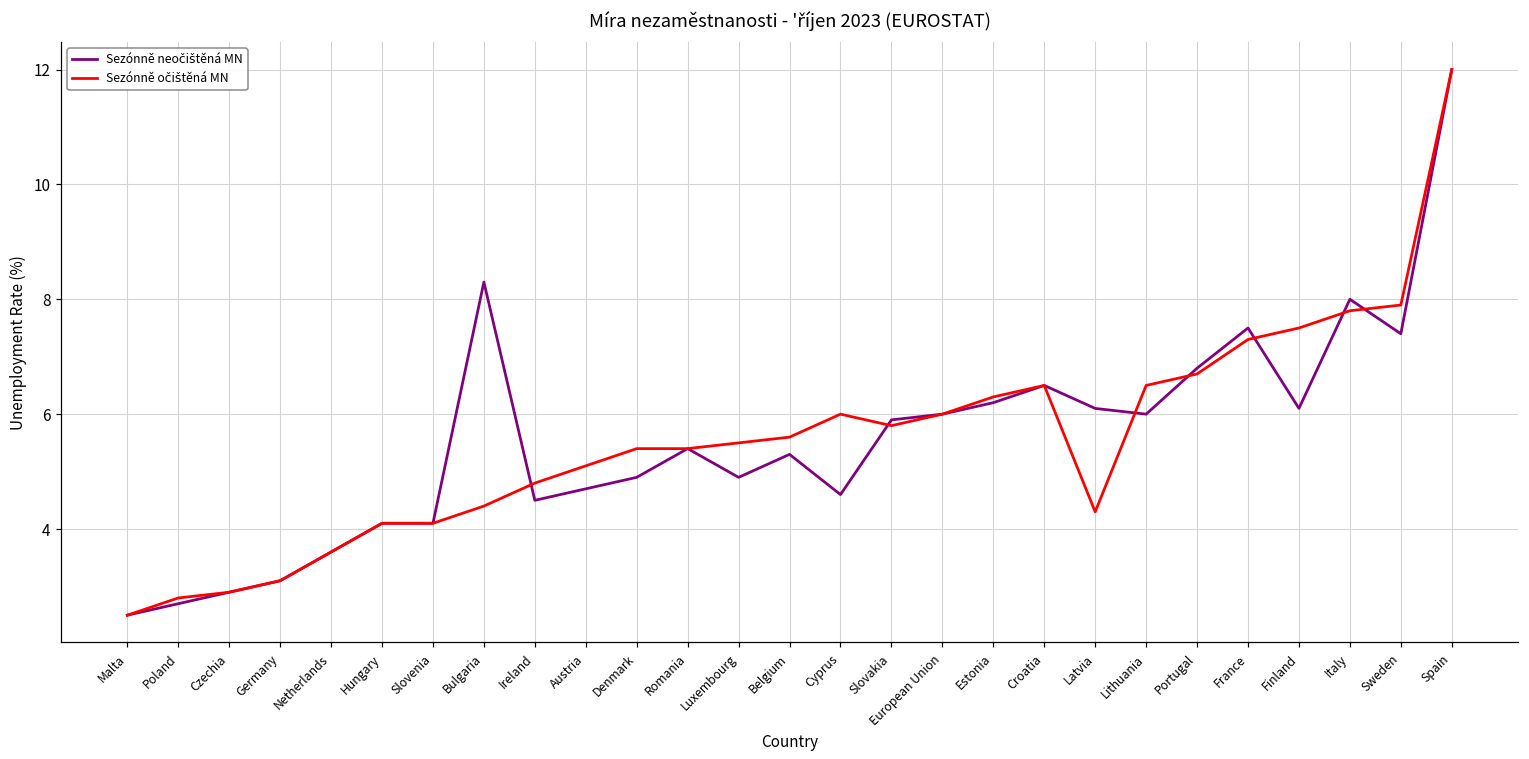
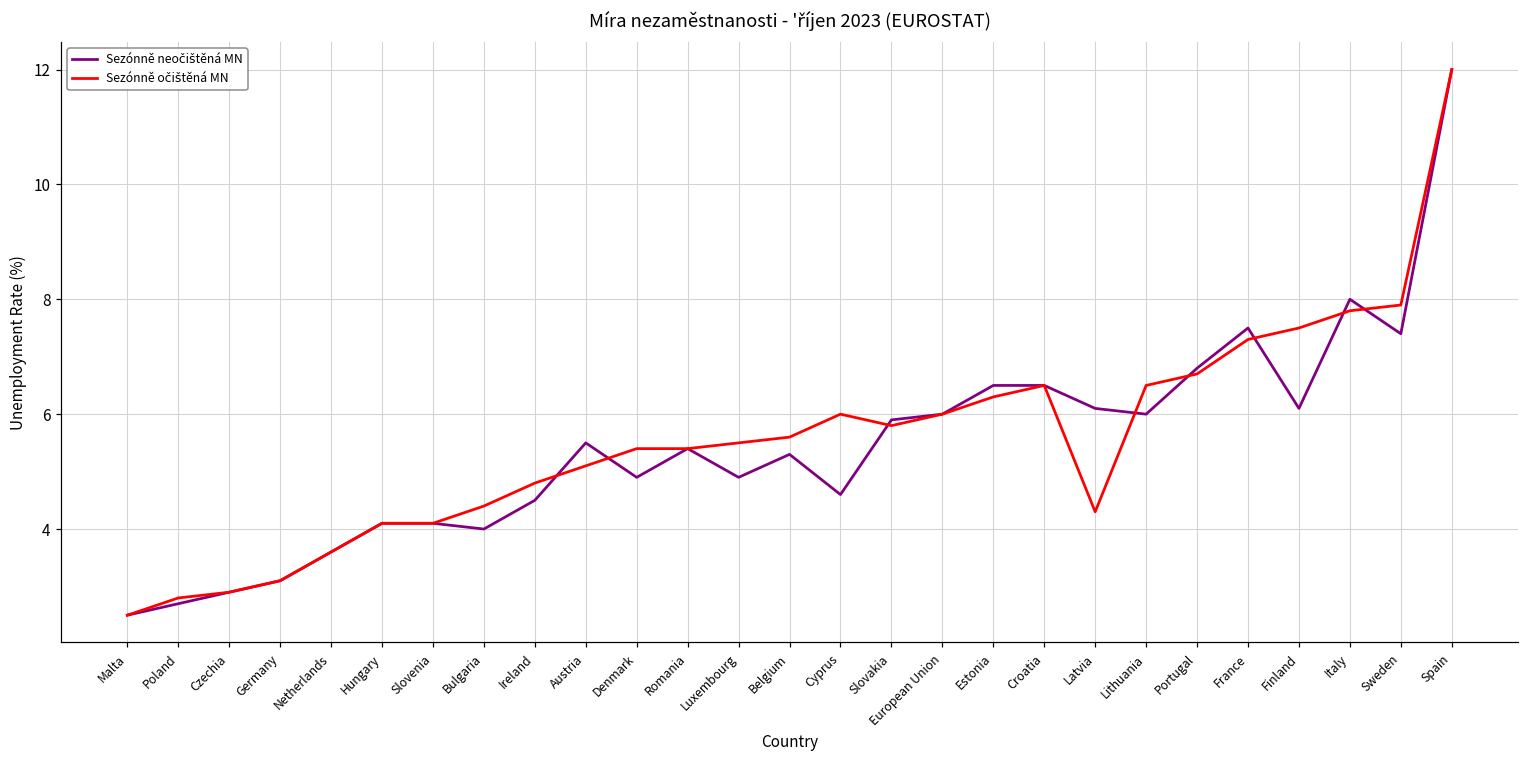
Sezónně neočištěná MN, Bulgaria: 8.3 -> 4.0
Sezónně neočištěná MN, Austria: 4.7 -> 5.5
Sezónně neočištěná MN, Estonia: 6.2 -> 6.5
